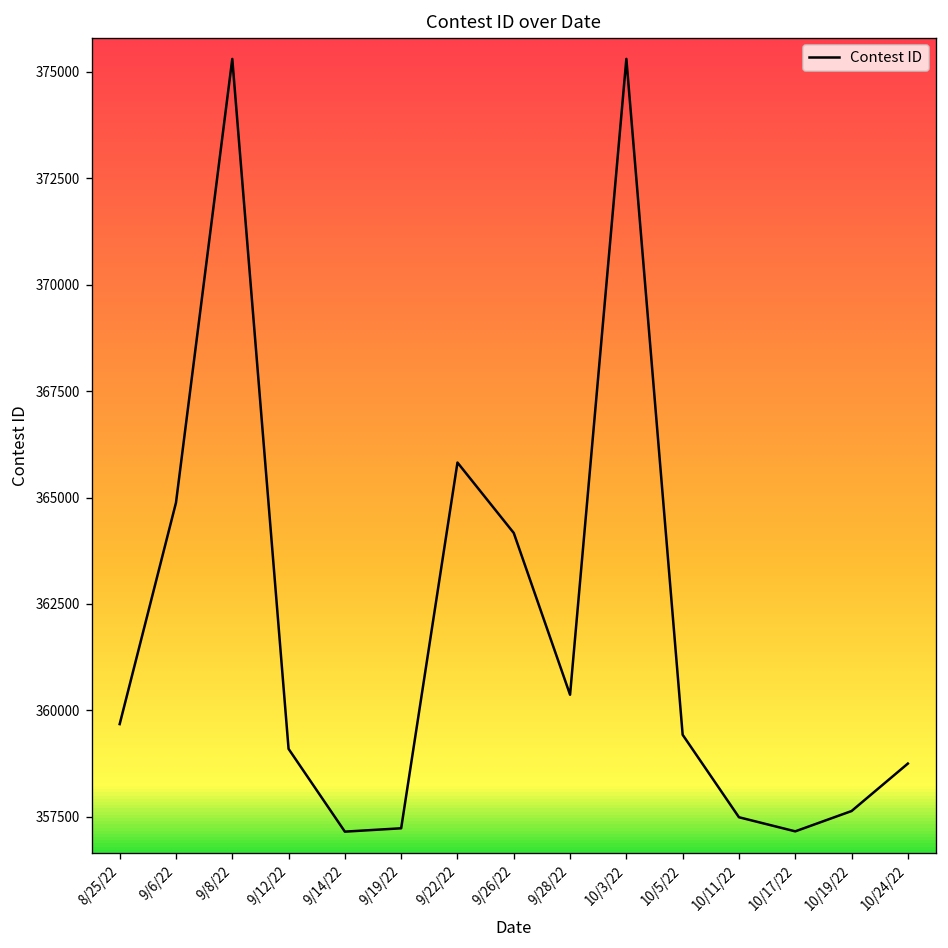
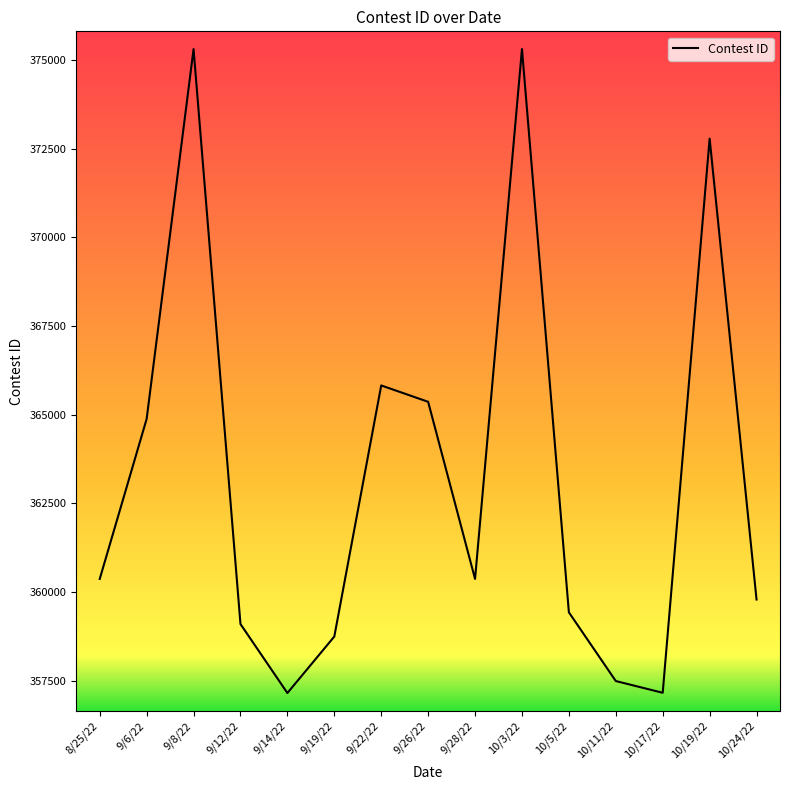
8/25/22: 359700 -> 360400
9/19/22: 357200 -> 358700
9/26/22: 364200 -> 365400
10/19/22: 357600 -> 372800
10/24/22: 358700 -> 359800
